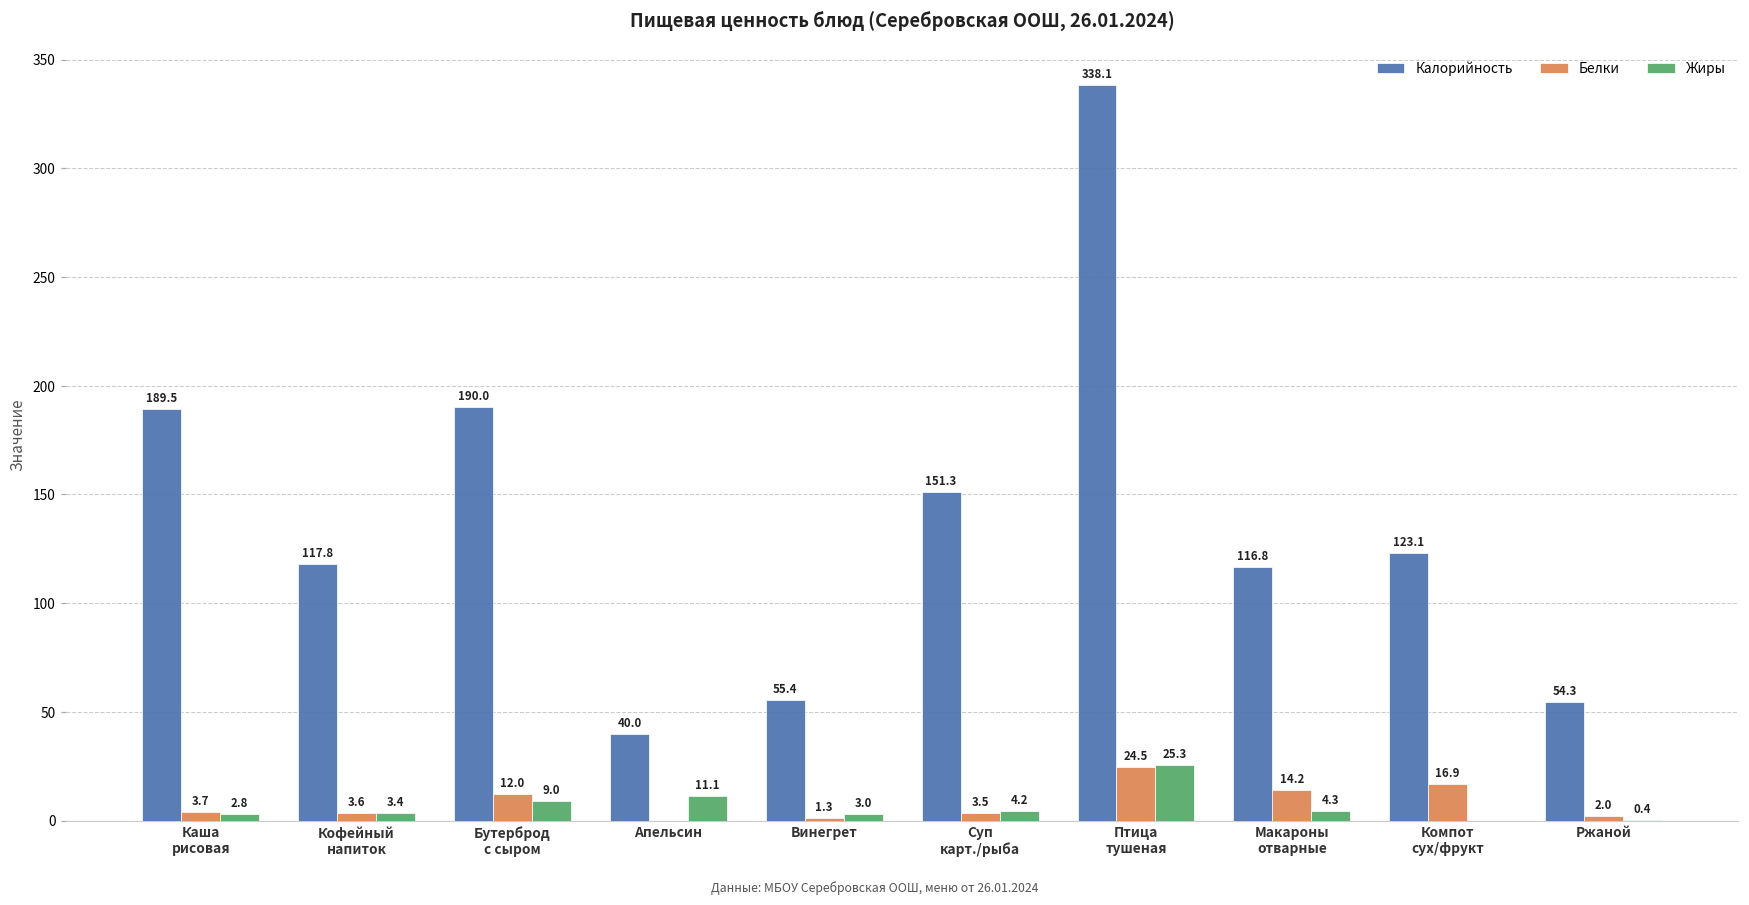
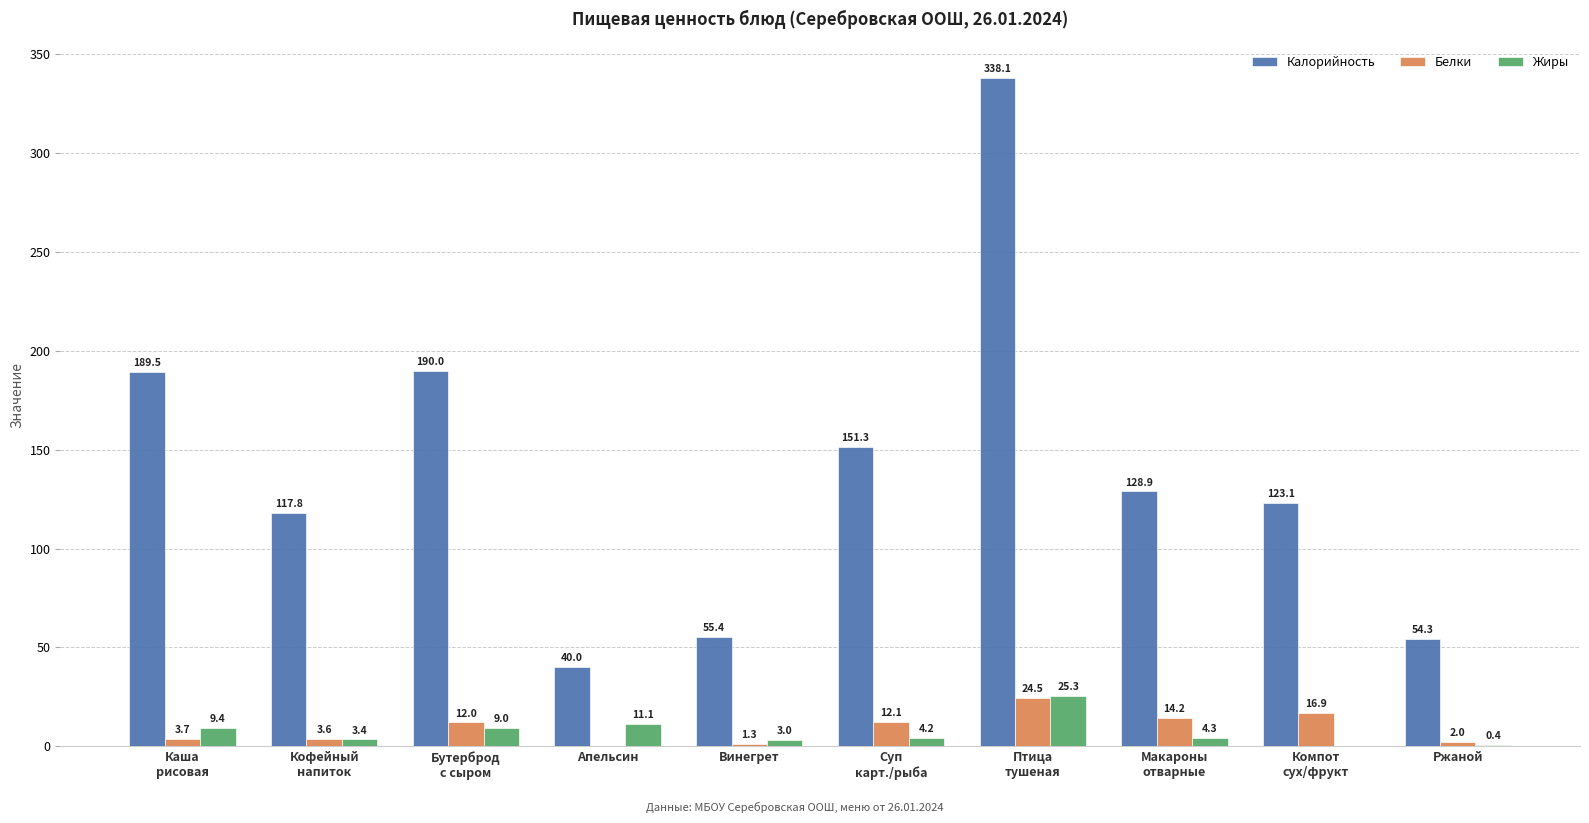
Жиры, Каша рисовая: 2.8 -> 9.4
Белки, Суп карт./рыба: 3.5 -> 12.1
Калорийность, Макароны отварные: 116.8 -> 128.9
